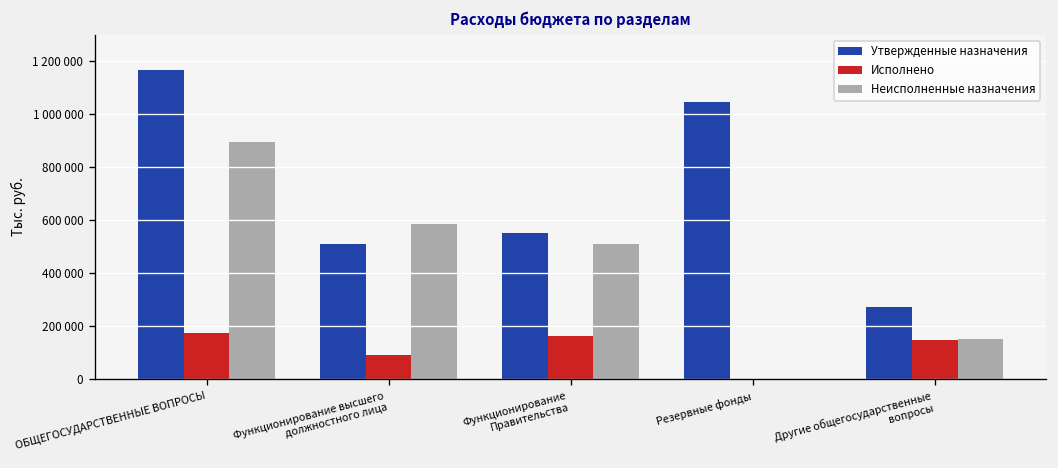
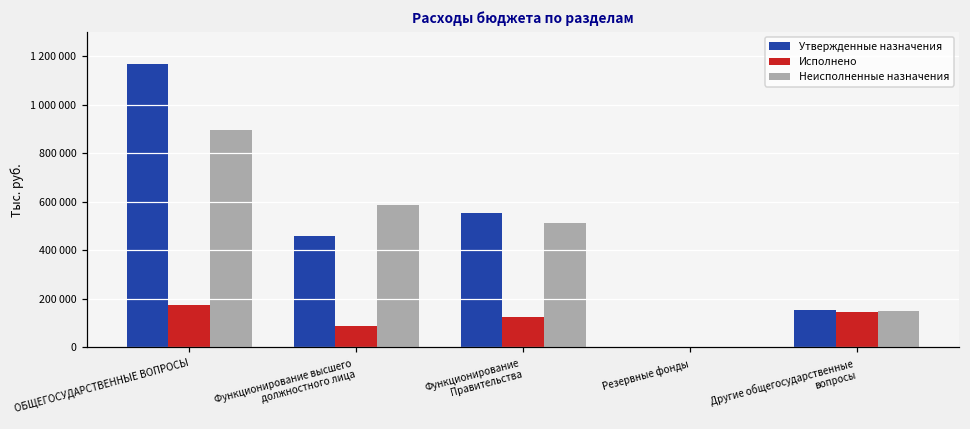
Утвержденные назначения, Функционирование высшего должностного лица: 510000 -> 460000
Исполнено, Функционирование Правительства: 160000 -> 120000
Утвержденные назначения, Резервные фонды: 1050000 -> 0
Утвержденные назначения, Другие общегосударственные вопросы: 270000 -> 150000
